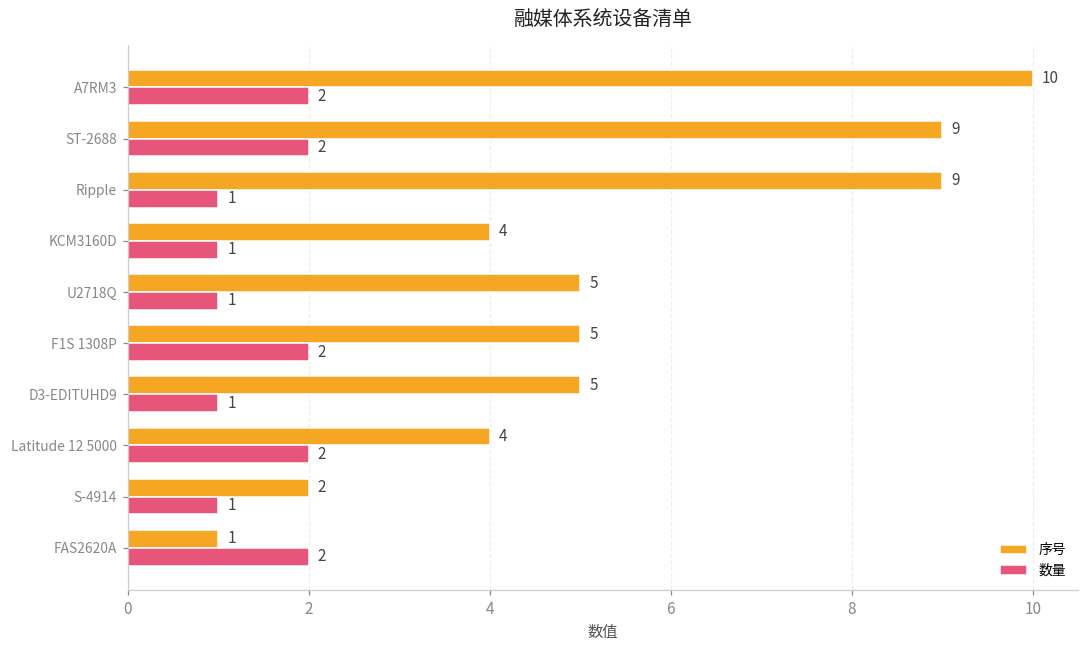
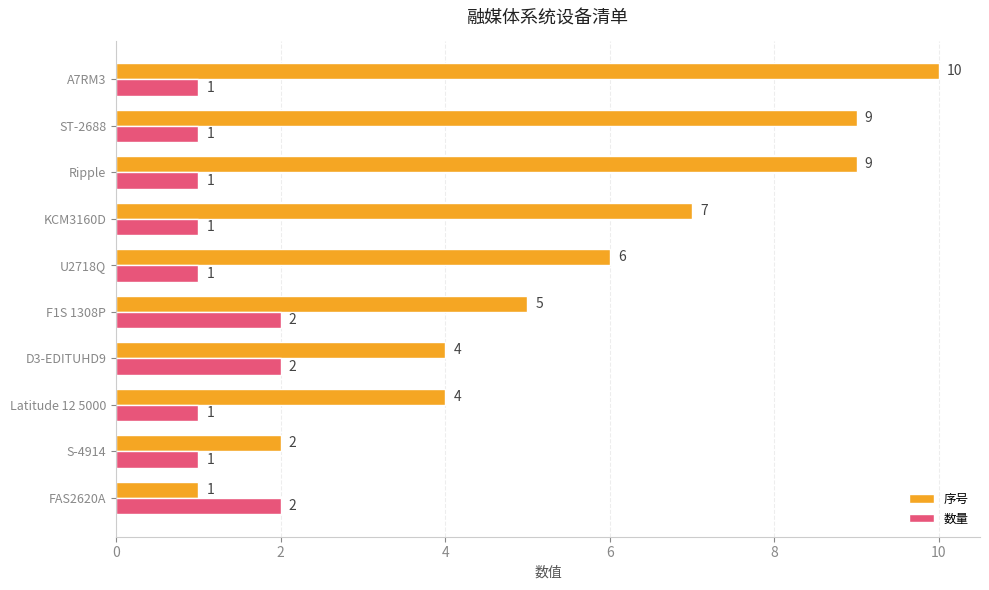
数量, A7RM3: 2 -> 1
数量, ST-2688: 2 -> 1
序号, KCM3160D: 4 -> 7
序号, U2718Q: 5 -> 6
序号, D3-EDITUHD9: 5 -> 4
数量, D3-EDITUHD9: 1 -> 2
数量, Latitude 12 5000: 2 -> 1
